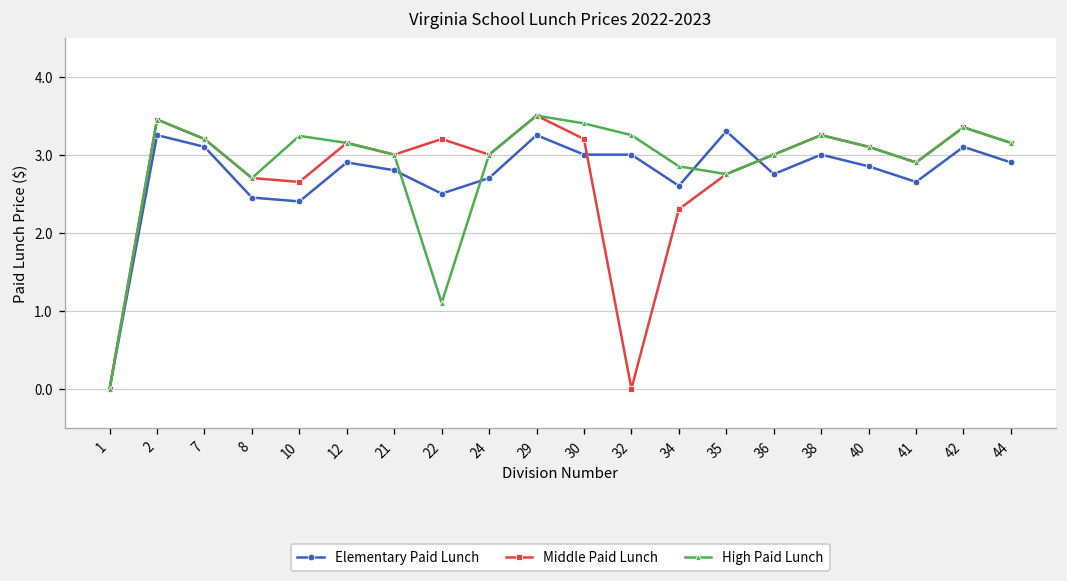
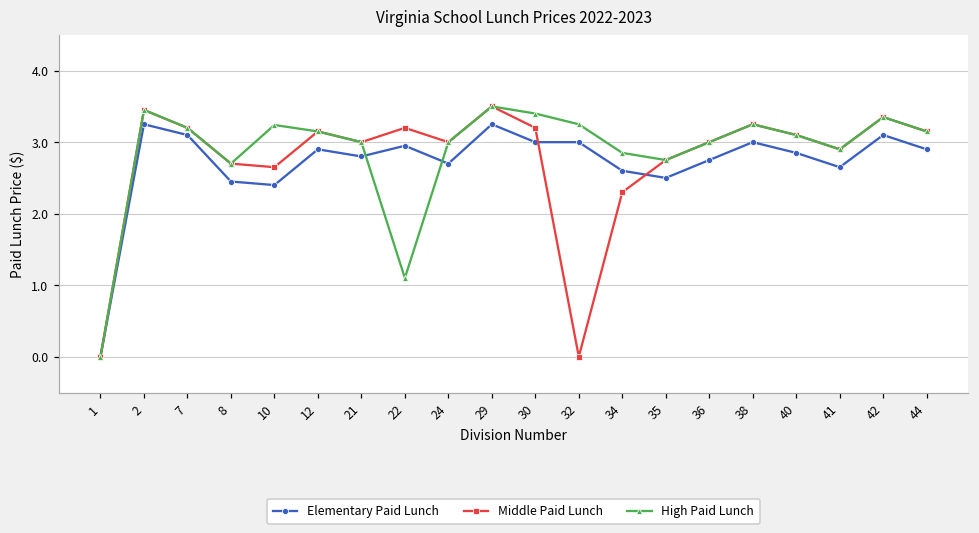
Elementary Paid Lunch, 22: 2.5 -> 3.0
Elementary Paid Lunch, 35: 3.3 -> 2.5
